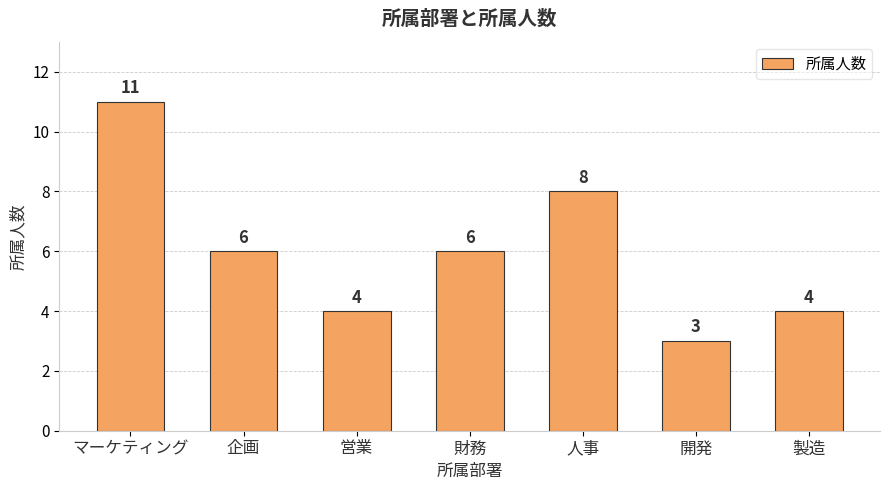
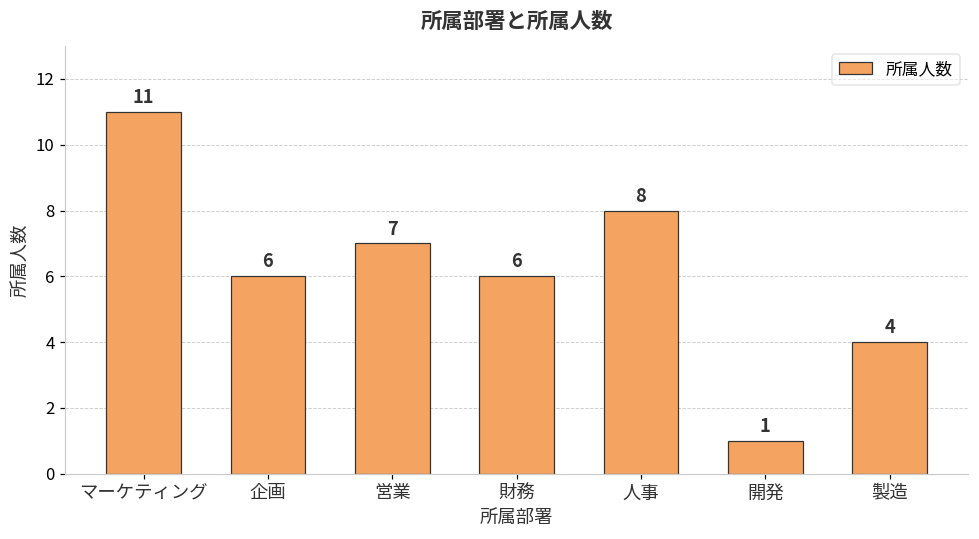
営業: 4 -> 7
開発: 3 -> 1
